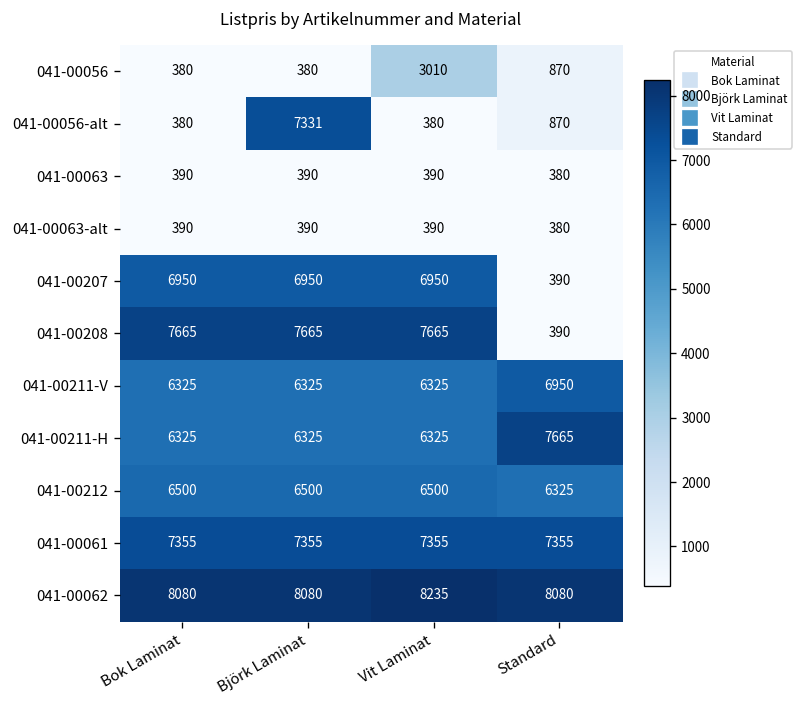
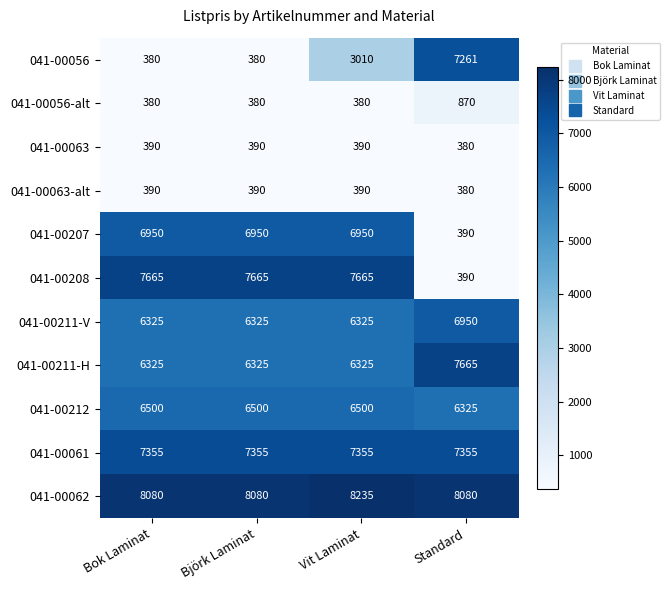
041-00056, Standard: 870 -> 7261
041-00056-alt, Björk Laminat: 7331 -> 380
